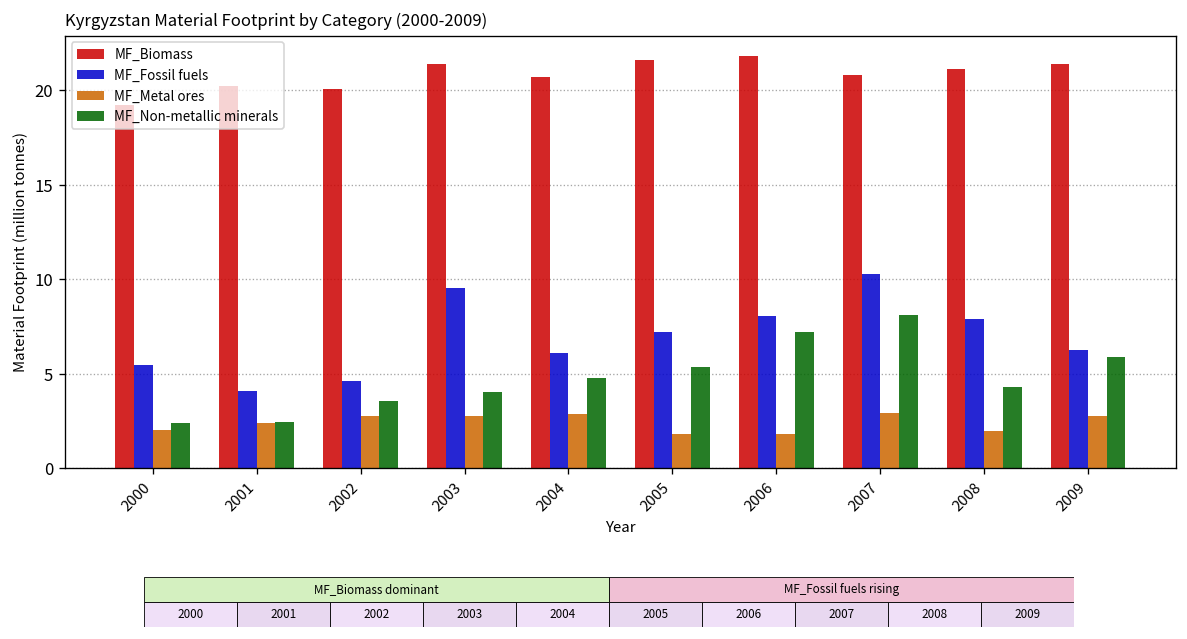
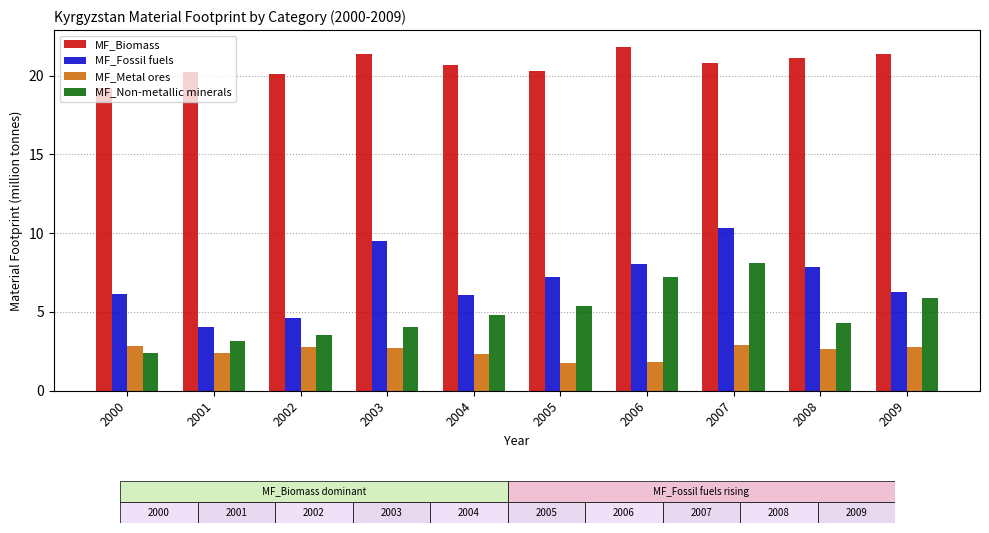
MF_Fossil fuels, 2000: 5.4 -> 6.2
MF_Metal ores, 2000: 2.0 -> 2.8
MF_Non-metallic minerals, 2001: 2.5 -> 3.1
MF_Metal ores, 2004: 2.9 -> 2.3
MF_Biomass, 2005: 21.6 -> 20.3
MF_Metal ores, 2008: 2.0 -> 2.6
